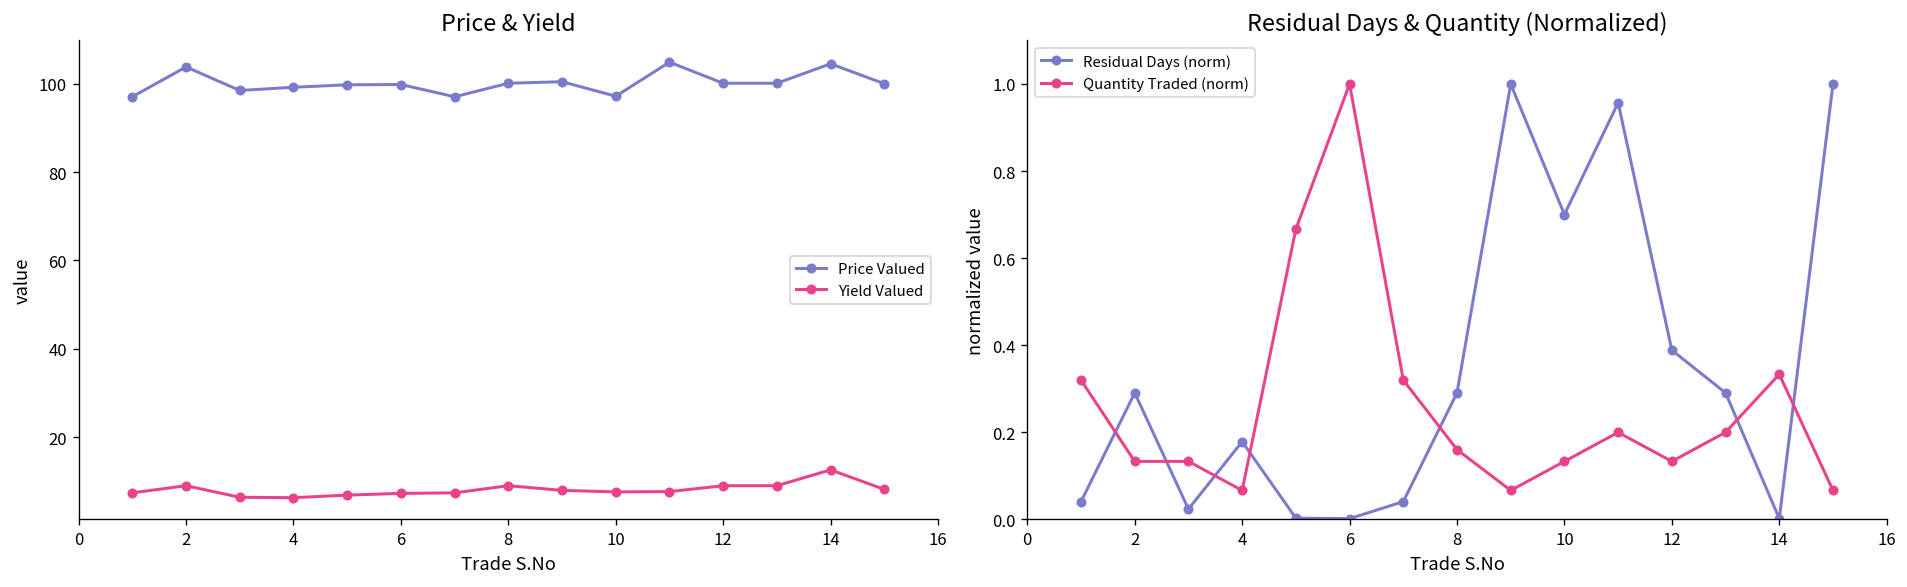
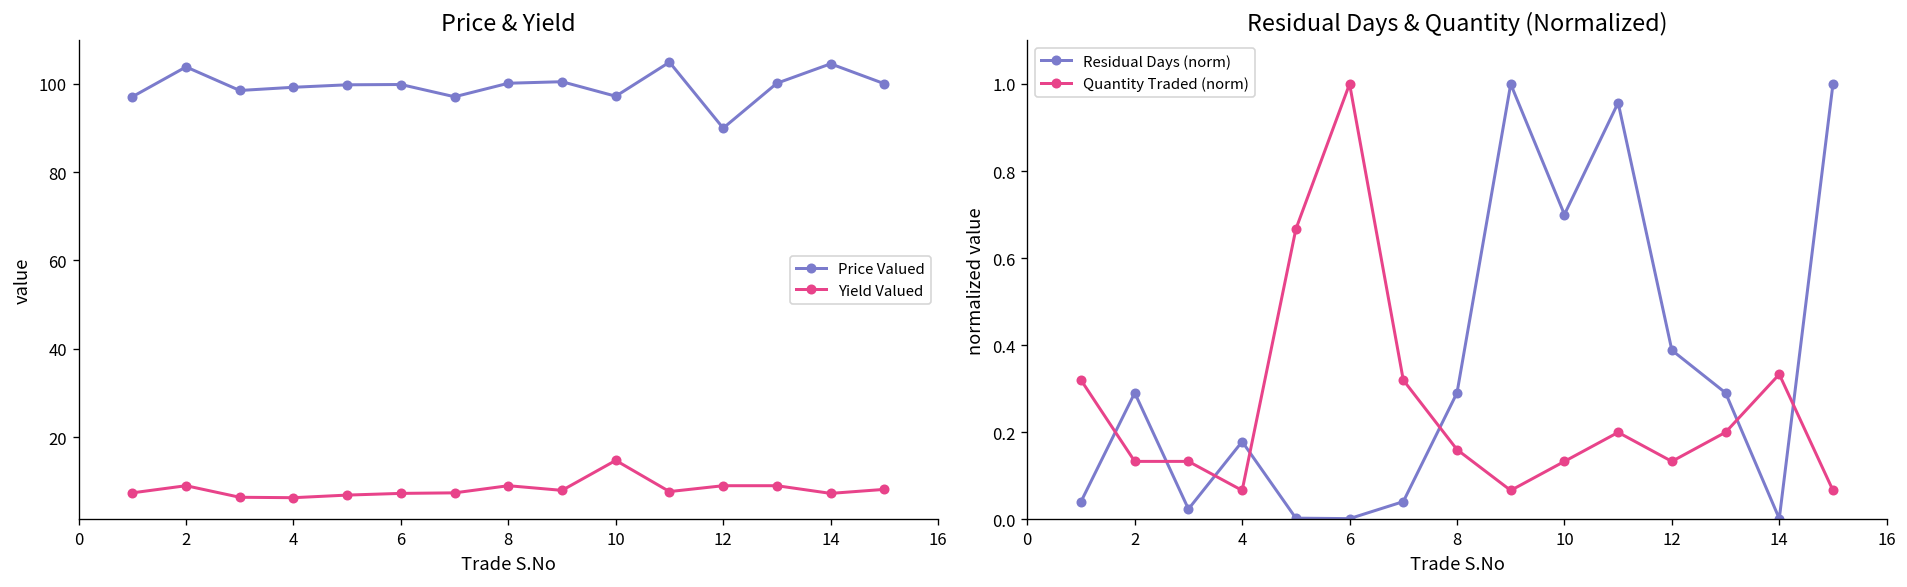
Price & Yield, Yield Valued, 10: 8 -> 15
Price & Yield, Price Valued, 12: 100 -> 90
Price & Yield, Yield Valued, 14: 13 -> 7
